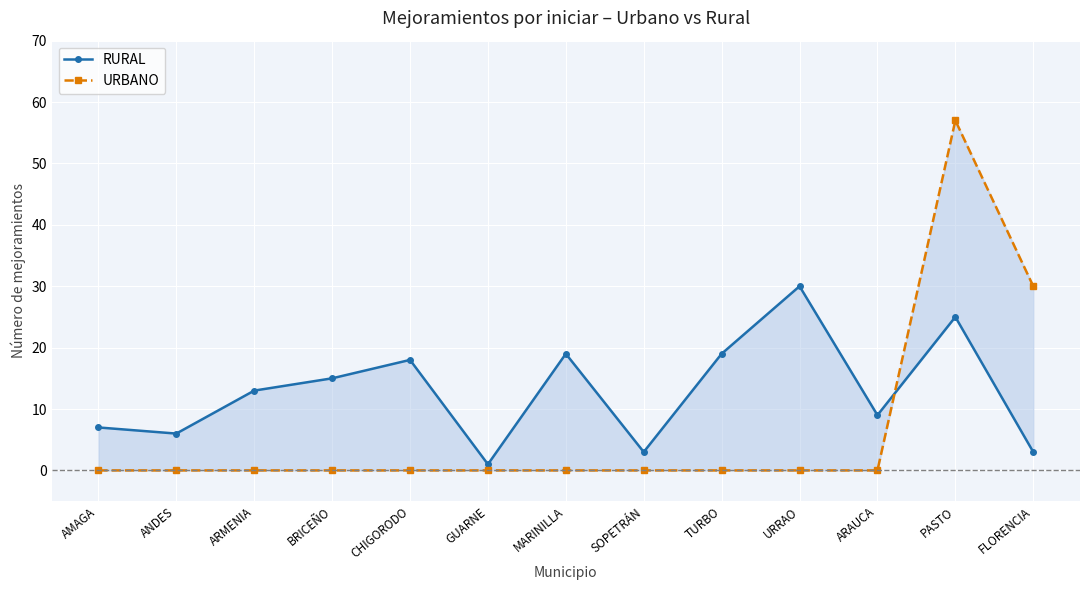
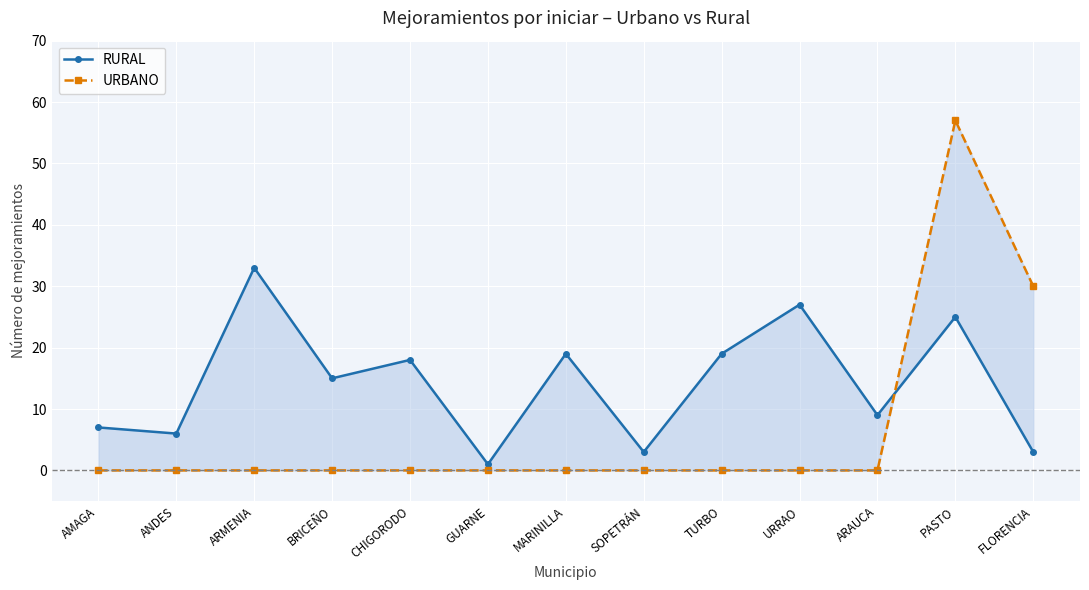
RURAL, ARMENIA: 13 -> 33
RURAL, URRAO: 30 -> 27
